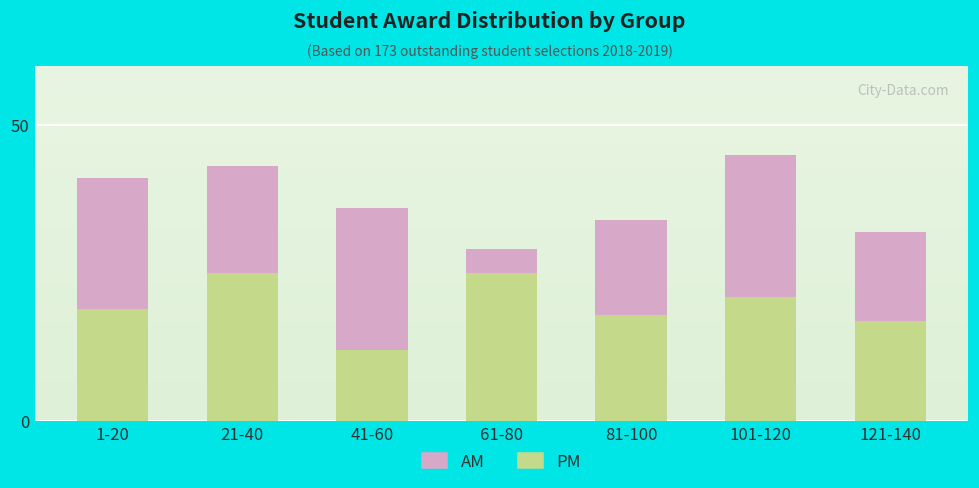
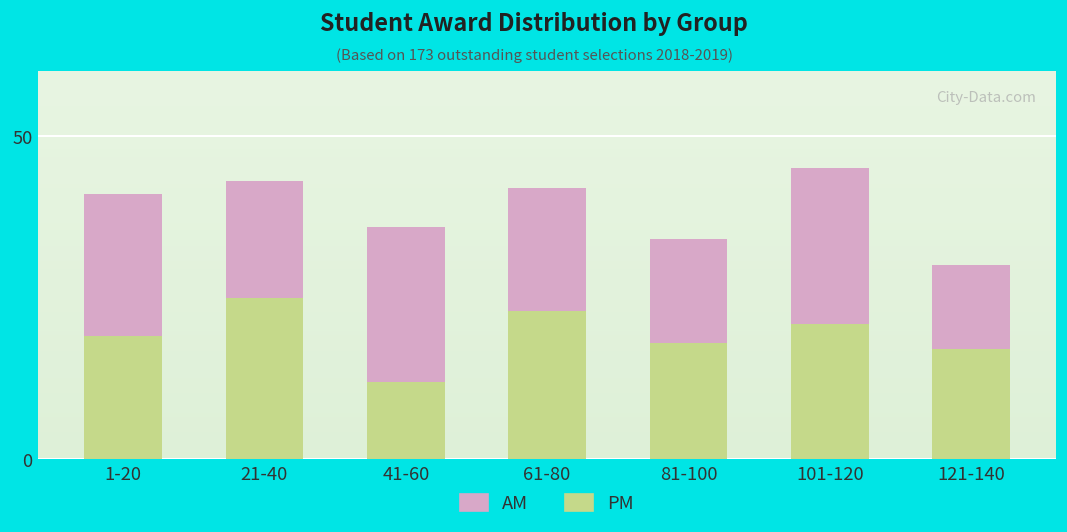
PM, 61-80: 25 -> 23
AM, 61-80: 4 -> 19
AM, 121-140: 15 -> 13
